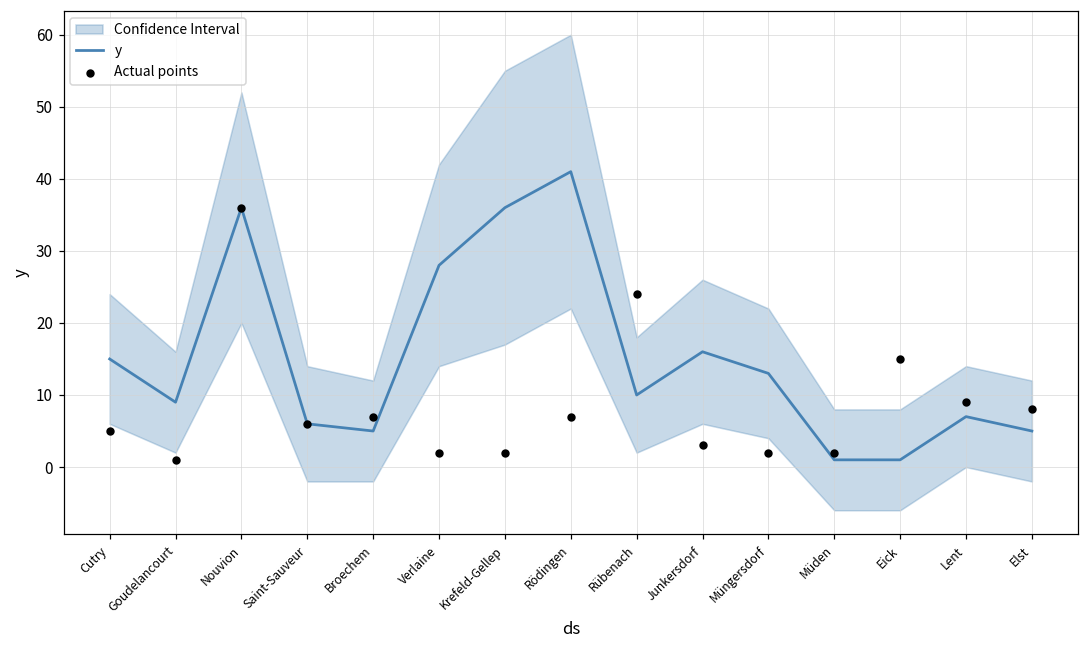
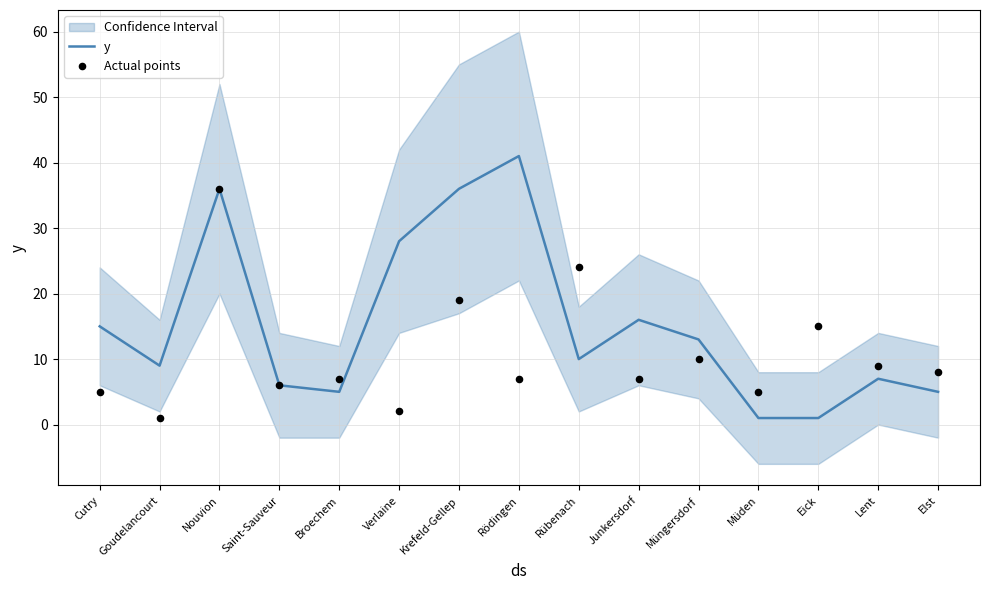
Actual points, Krefeld-Gellep: 2 -> 19
Actual points, Junkersdorf: 3 -> 7
Actual points, Müngersdorf: 2 -> 10
Actual points, Müden: 2 -> 5
